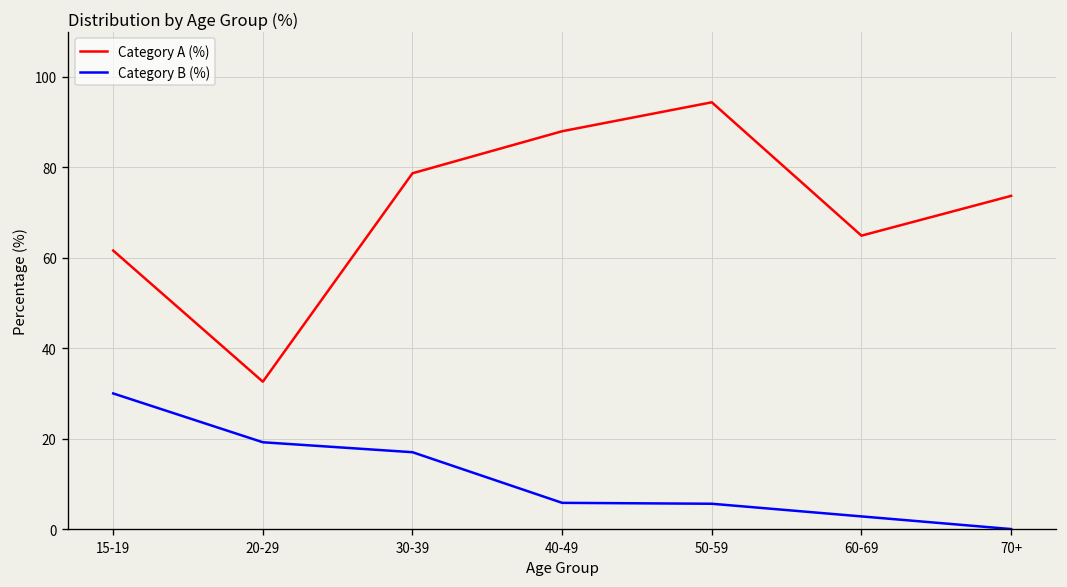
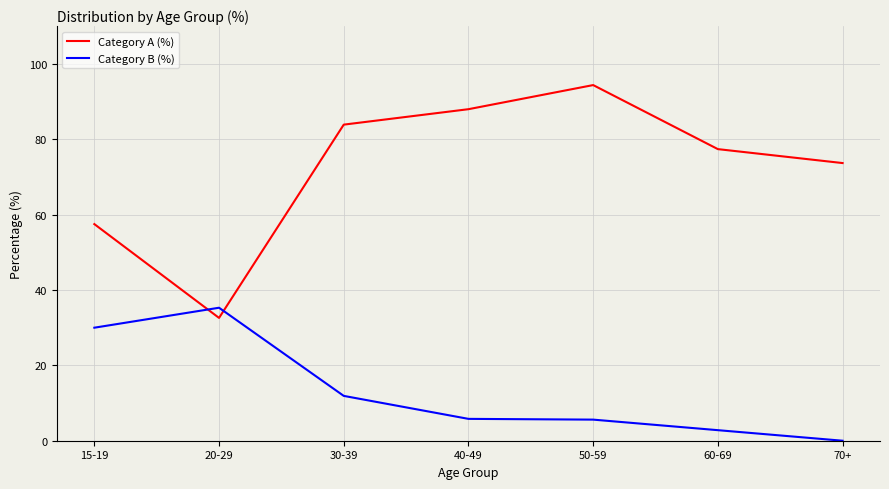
Category A (%), 15-19: 62 -> 58
Category B (%), 20-29: 19 -> 35
Category A (%), 30-39: 79 -> 84
Category B (%), 30-39: 17 -> 12
Category A (%), 60-69: 65 -> 77
